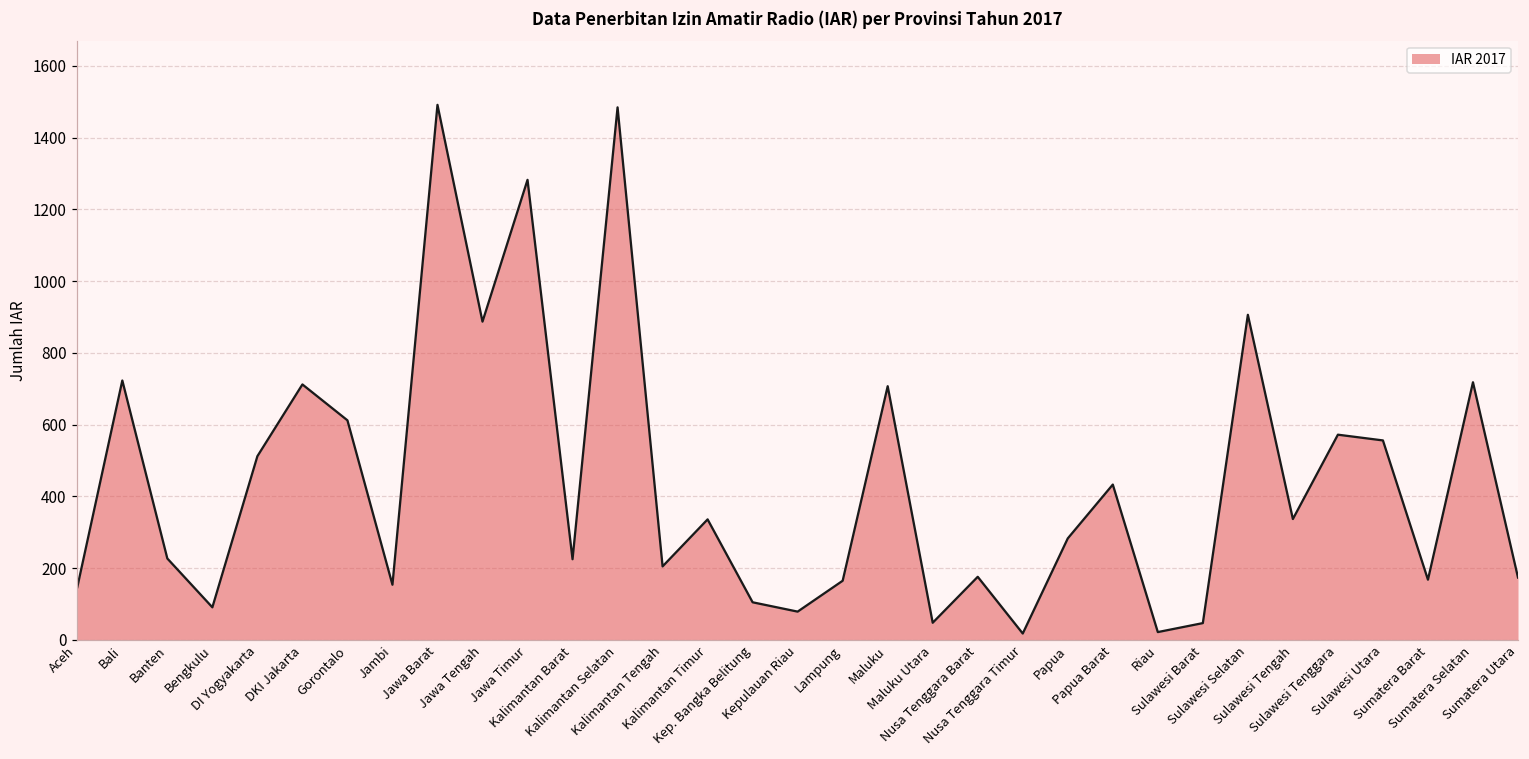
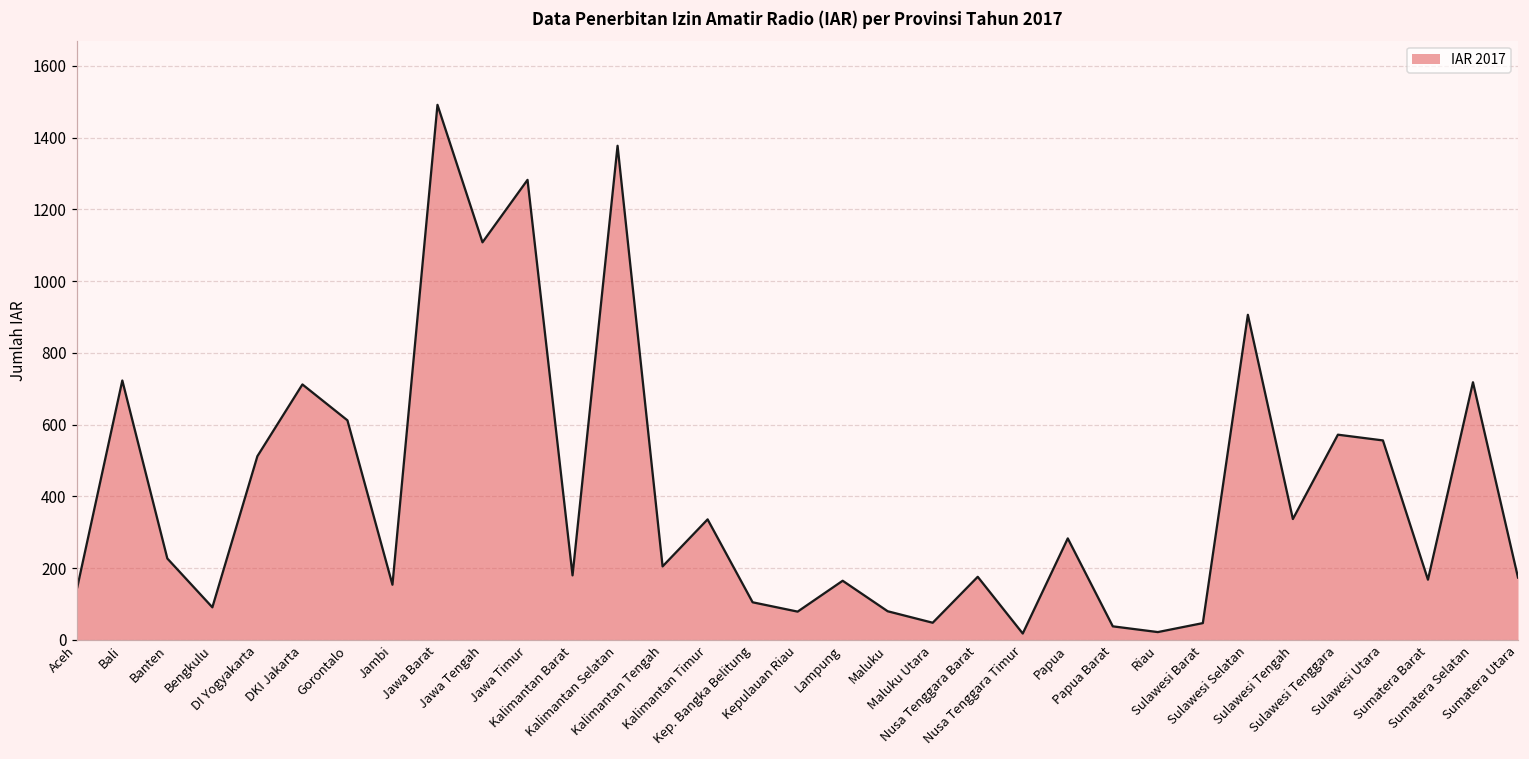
Jawa Tengah: 890 -> 1110
Kalimantan Barat: 230 -> 180
Kalimantan Selatan: 1480 -> 1380
Maluku: 710 -> 80
Papua Barat: 430 -> 40
